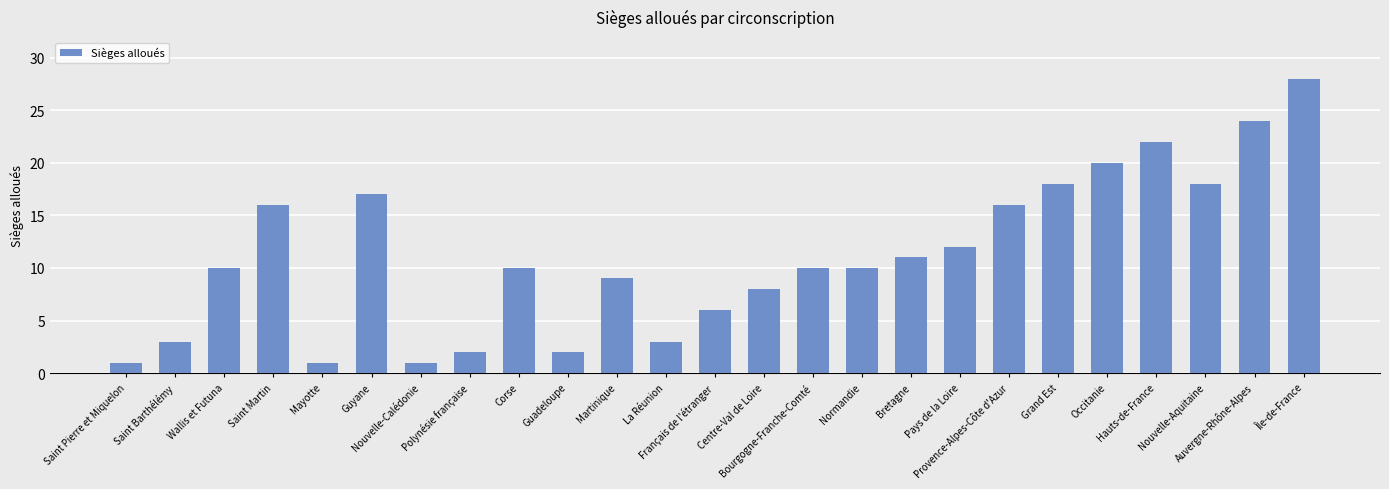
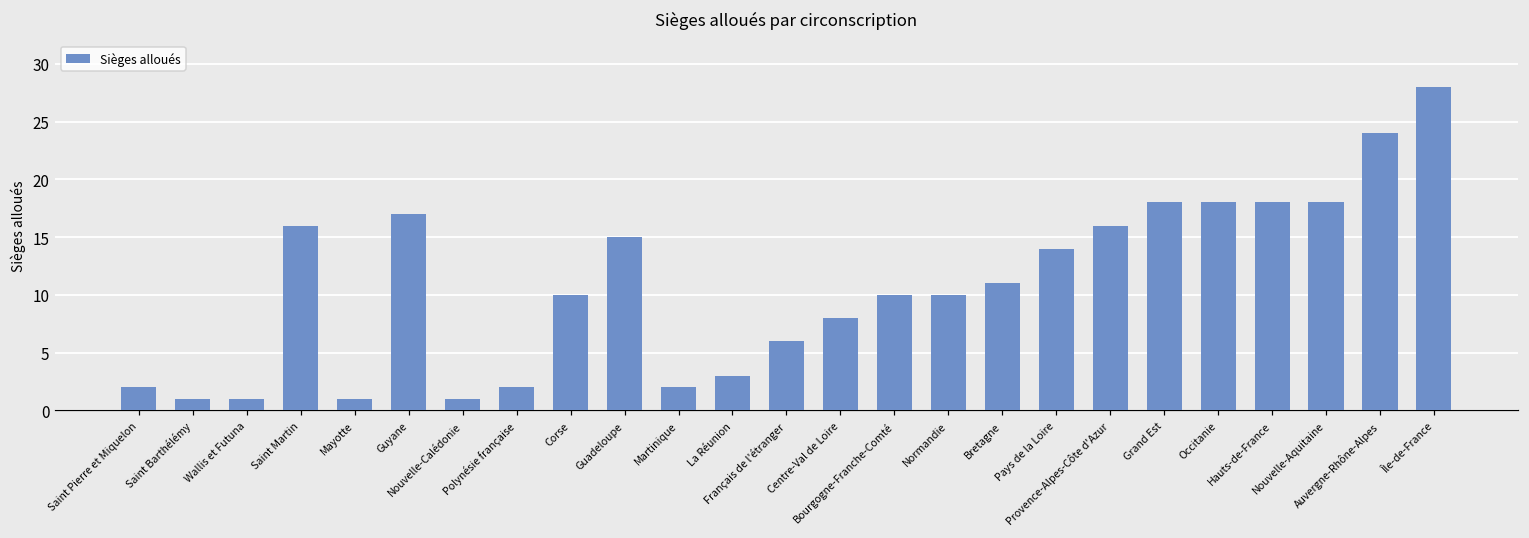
Saint Pierre et Miquelon: 1 -> 2
Saint Barthélémy: 3 -> 1
Wallis et Futuna: 10 -> 1
Guadeloupe: 2 -> 15
Martinique: 9 -> 2
Pays de la Loire: 12 -> 14
Occitanie: 20 -> 18
Hauts-de-France: 22 -> 18
